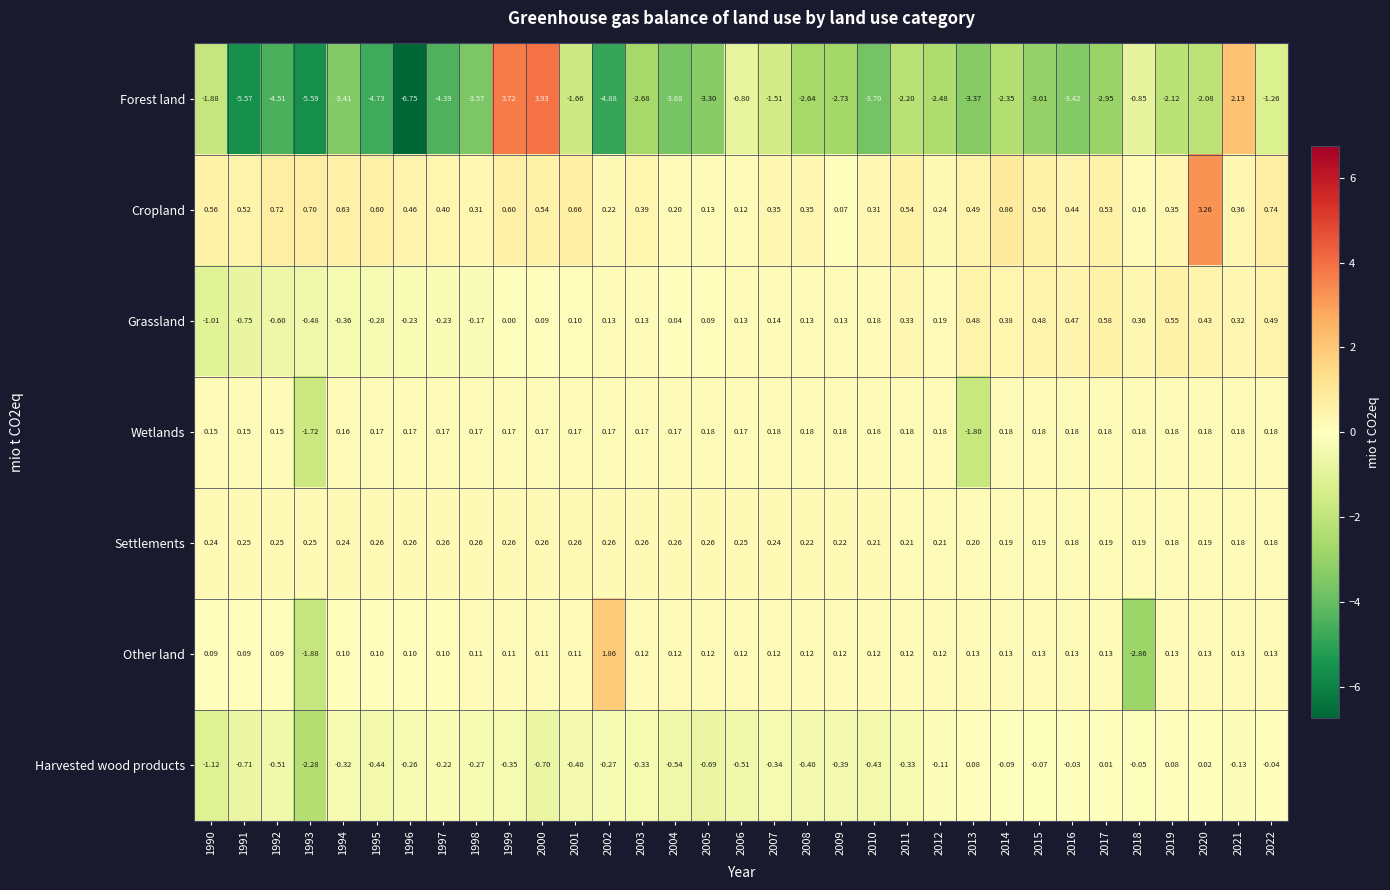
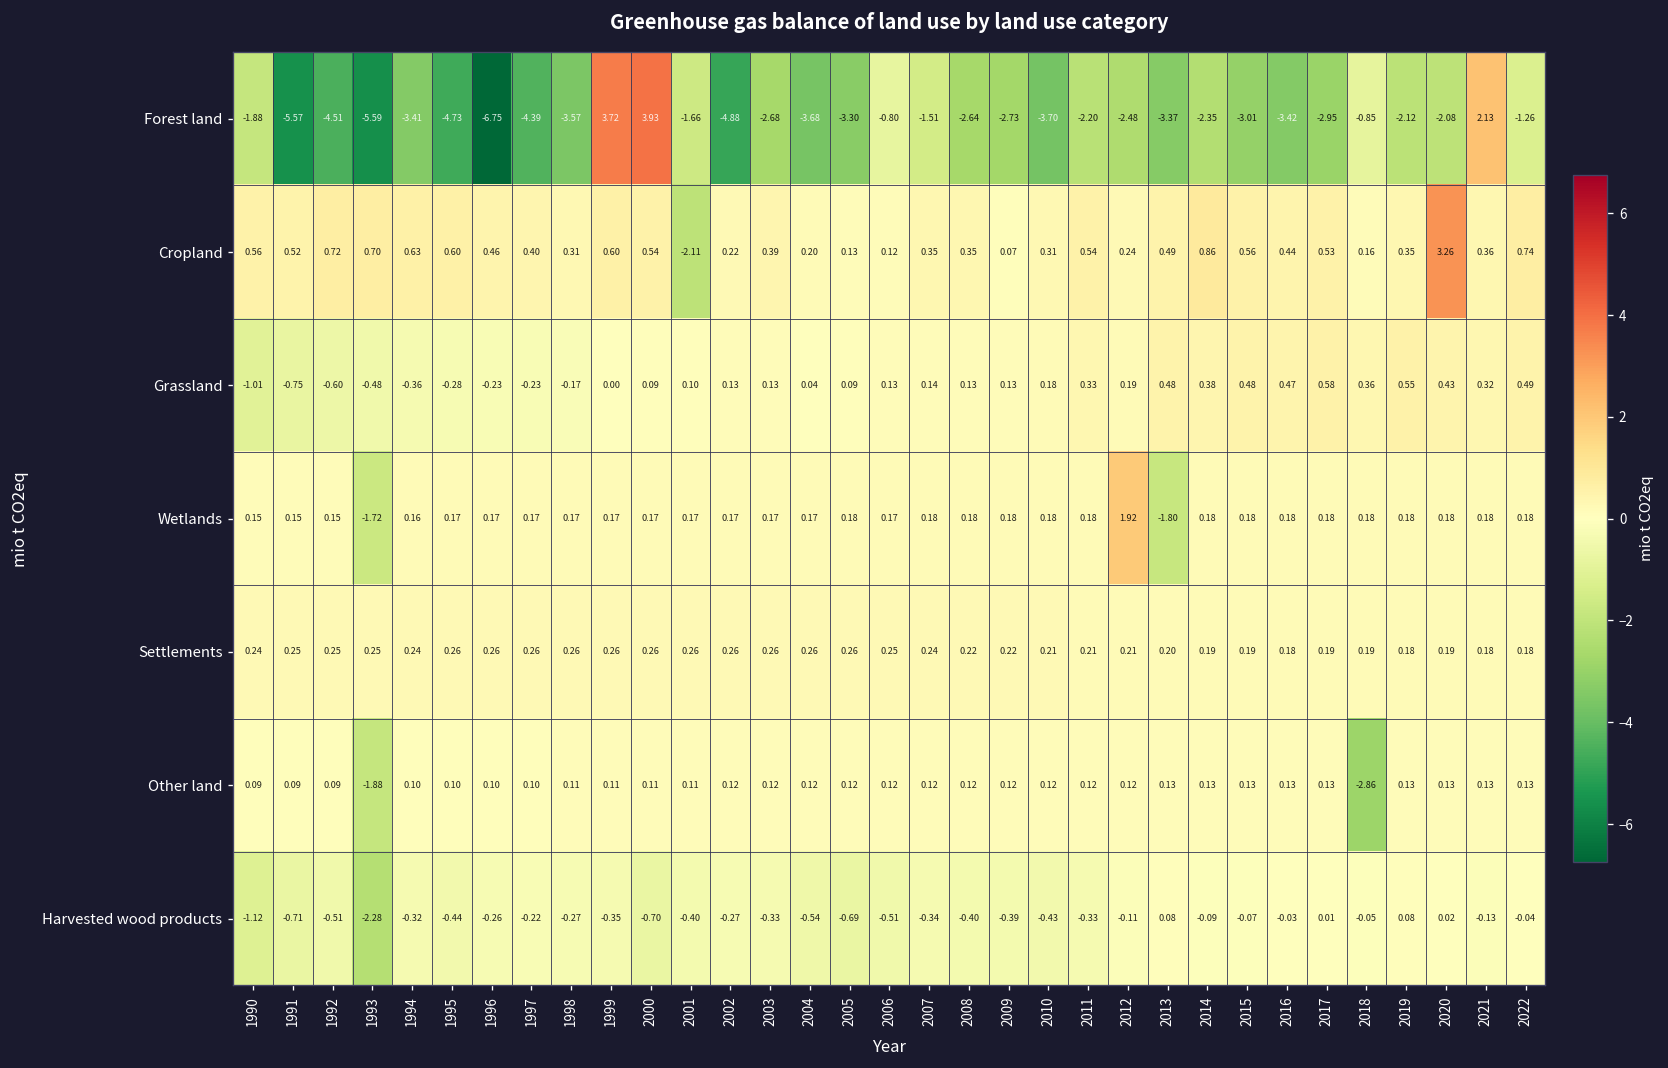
Cropland, 2001: 0.66 -> -2.11
Wetlands, 2012: 0.18 -> 1.92
Other land, 2002: 1.86 -> 0.12
